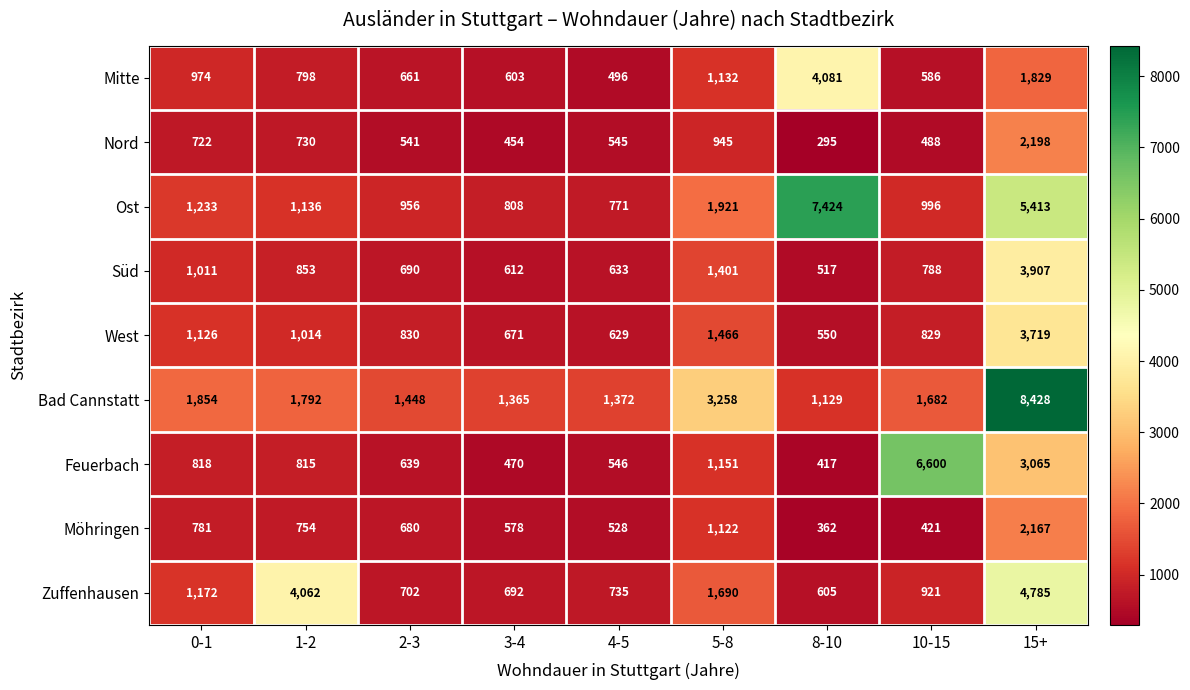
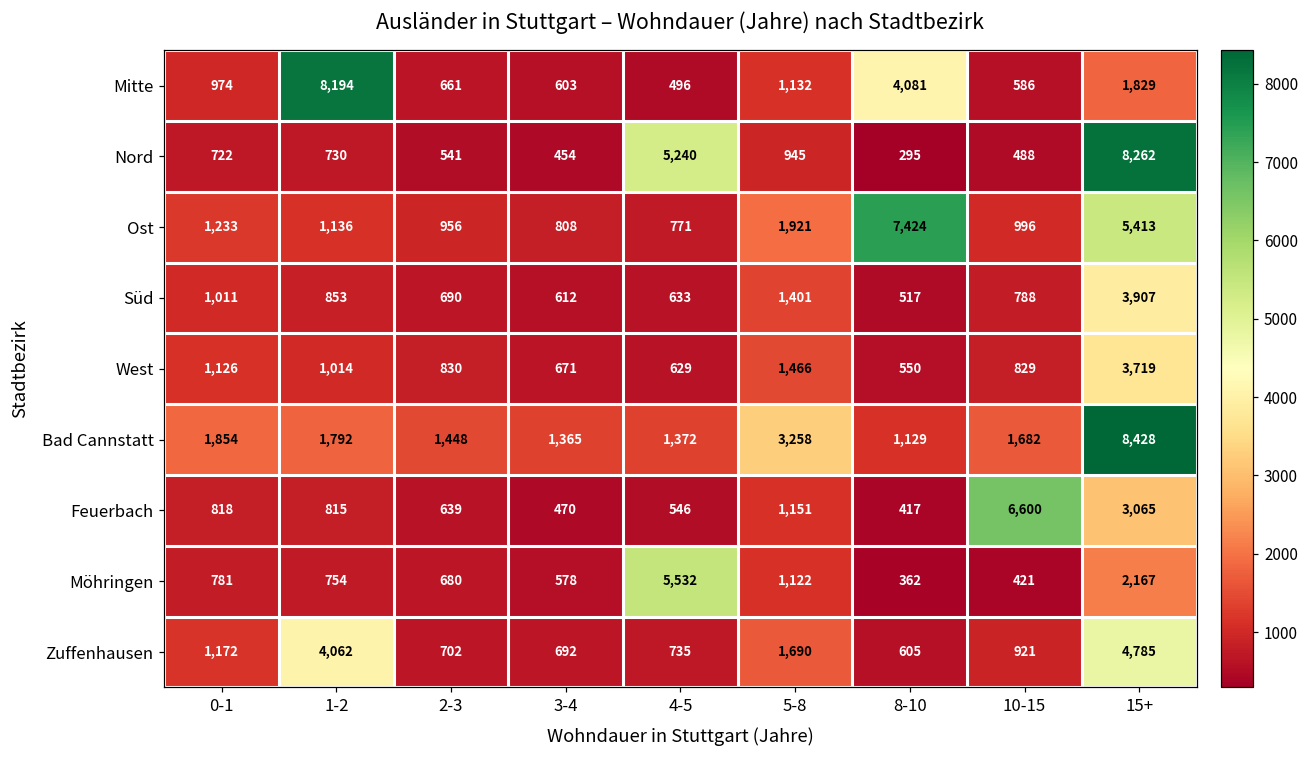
Mitte, 1-2: 798 -> 8,194
Nord, 4-5: 545 -> 5,240
Nord, 15+: 2,198 -> 8,262
Möhringen, 4-5: 528 -> 5,532
